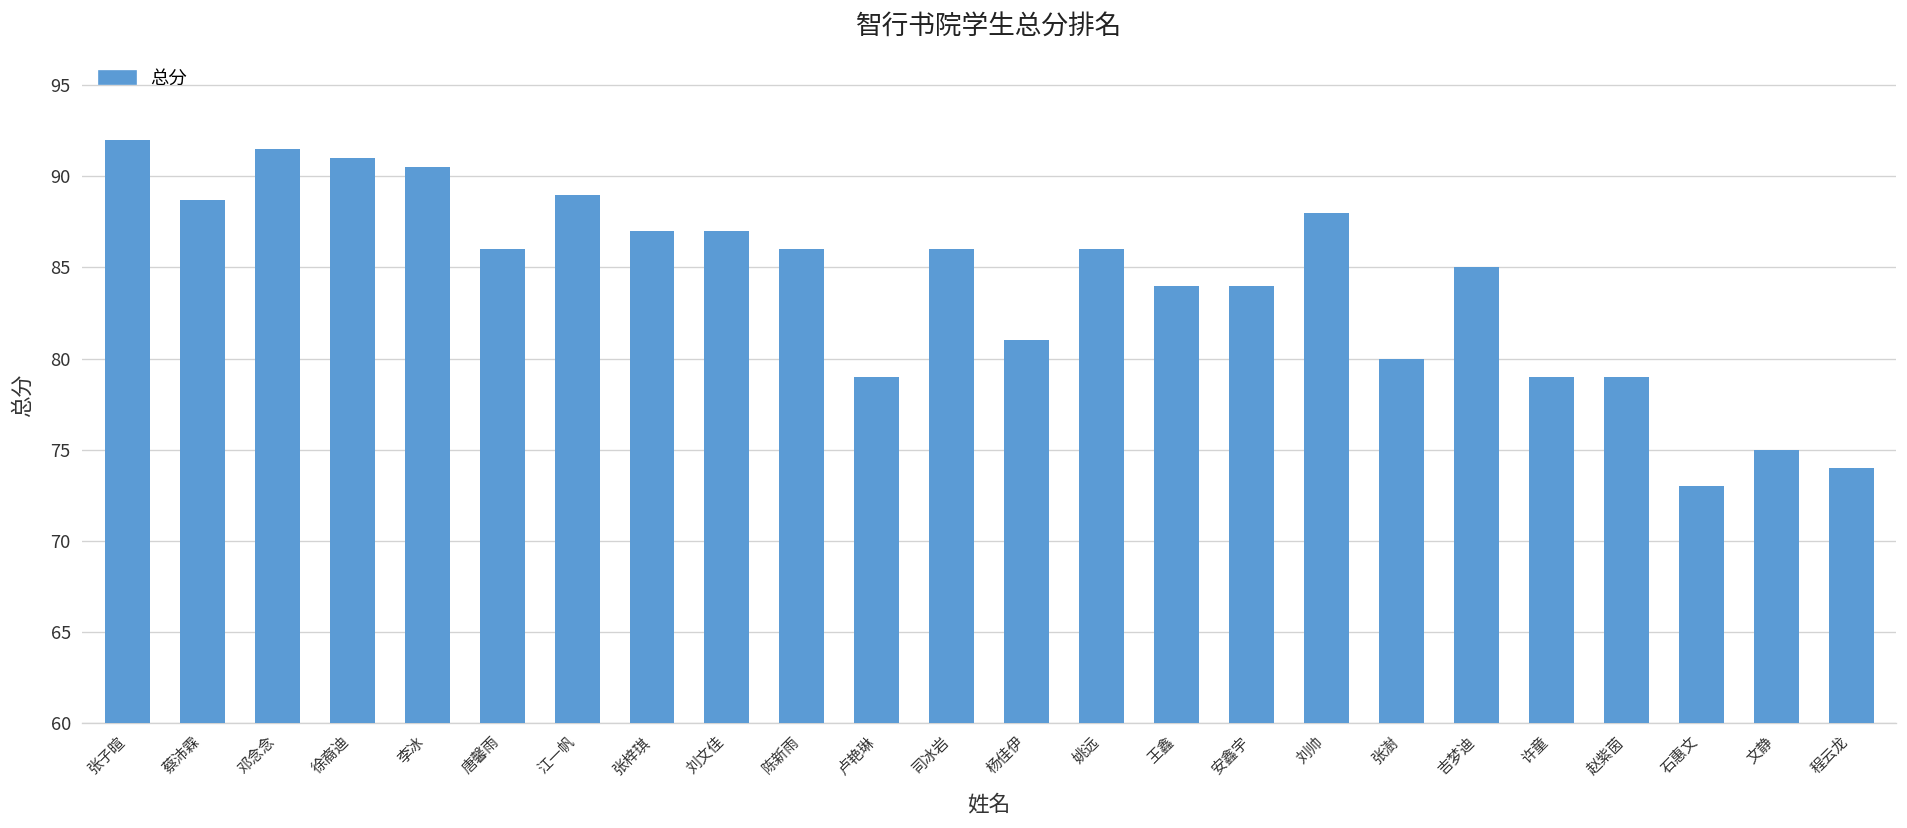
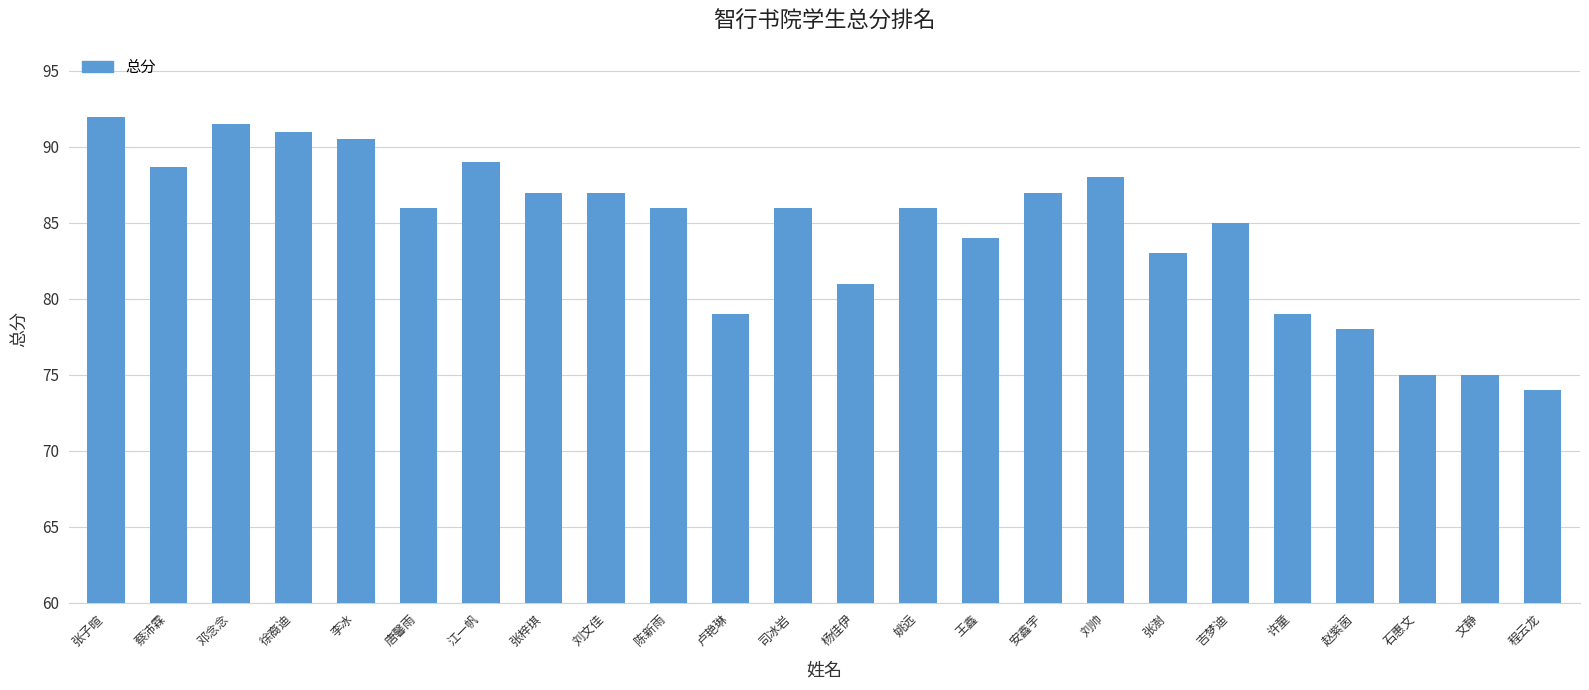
安鑫宇: 84 -> 87
张澍: 80 -> 83
赵紫茵: 79 -> 78
石惠文: 73 -> 75
